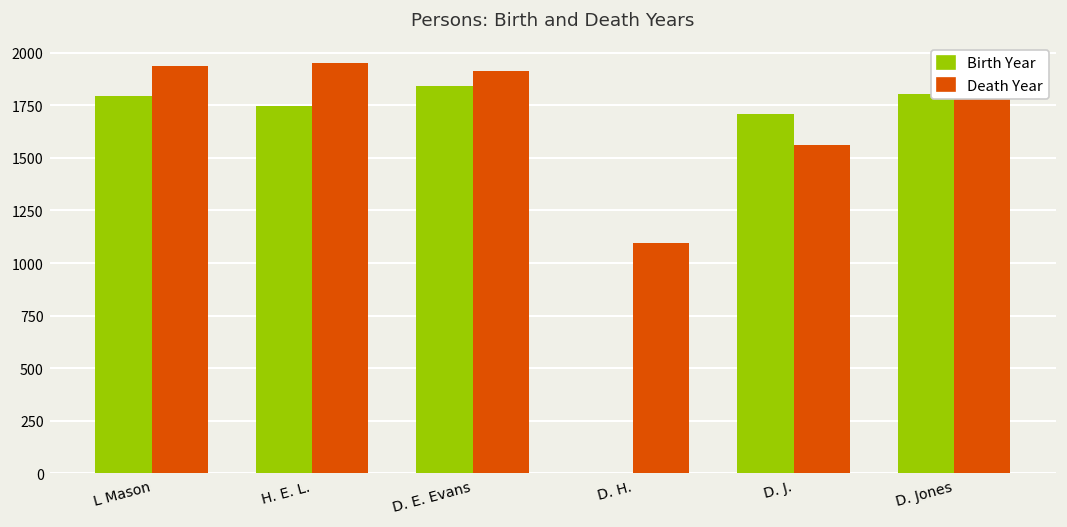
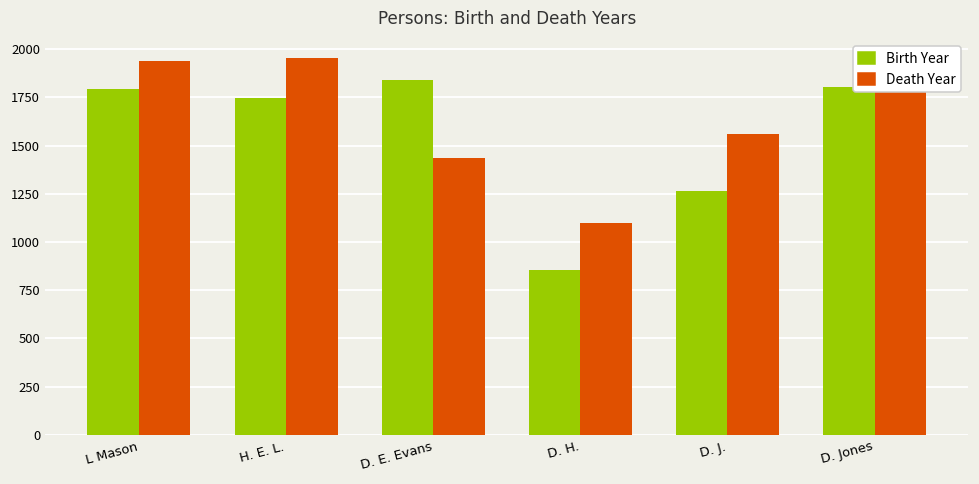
Death Year, D. E. Evans: 1910 -> 1440
Birth Year, D. H.: 0 -> 860
Birth Year, D. J.: 1710 -> 1260
